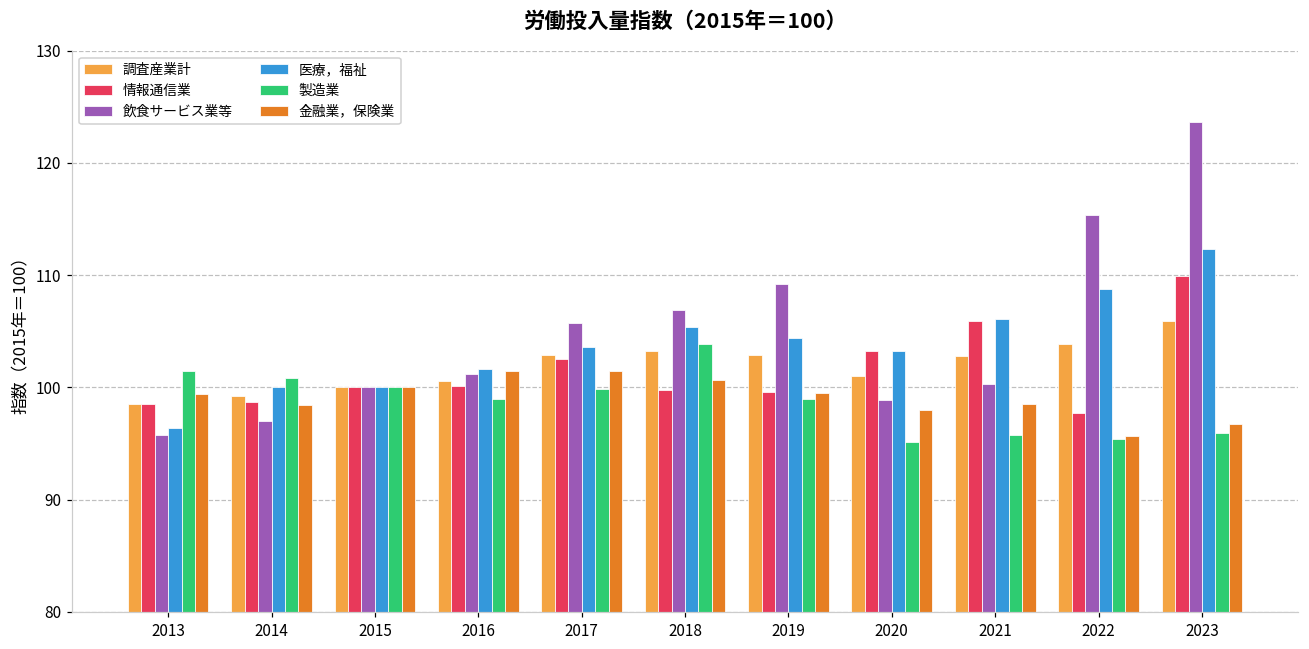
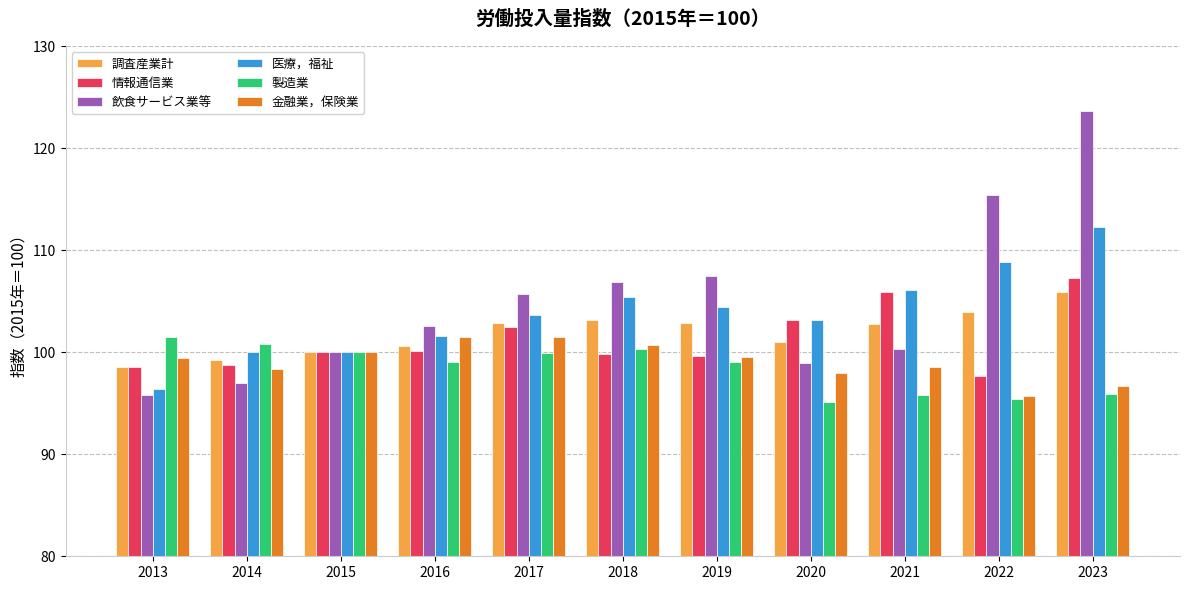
飲食サービス業等, 2016: 101.2 -> 102.6
製造業, 2018: 103.9 -> 100.3
飲食サービス業等, 2019: 109.2 -> 107.5
情報通信業, 2023: 109.9 -> 107.3
